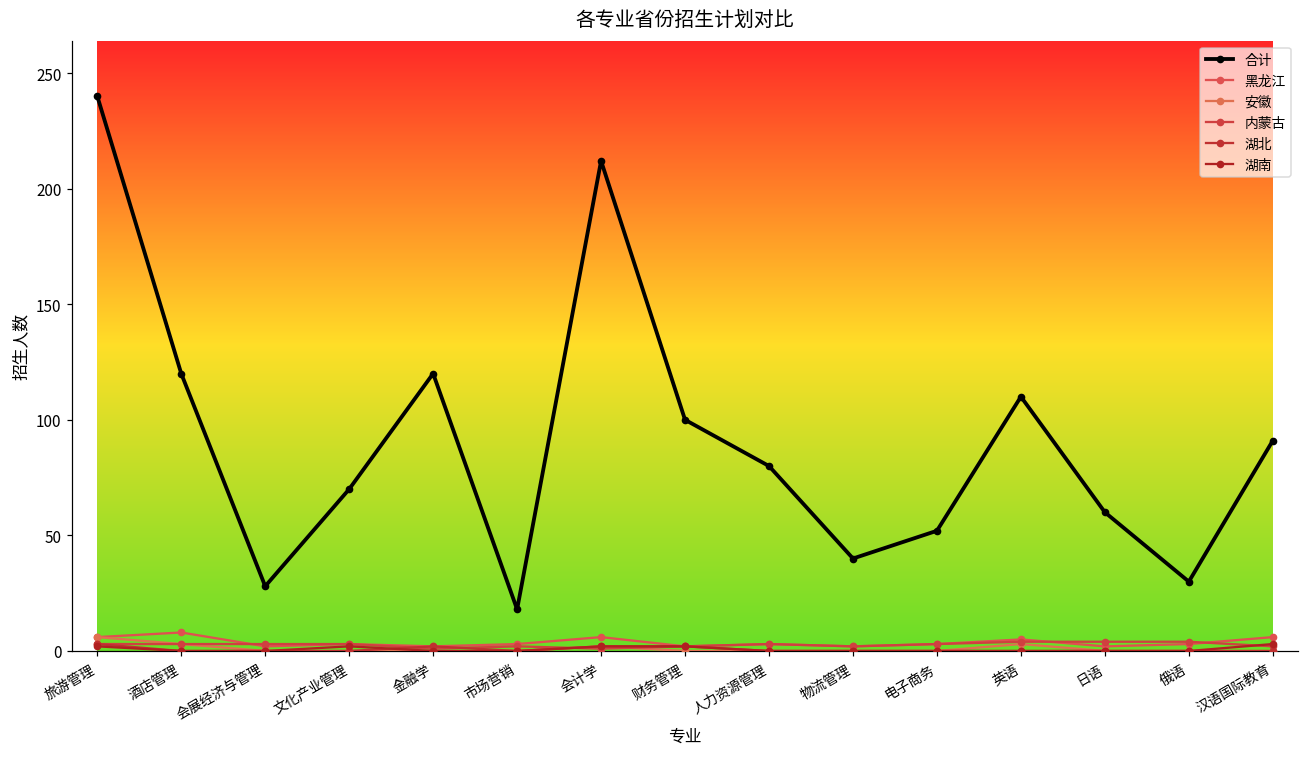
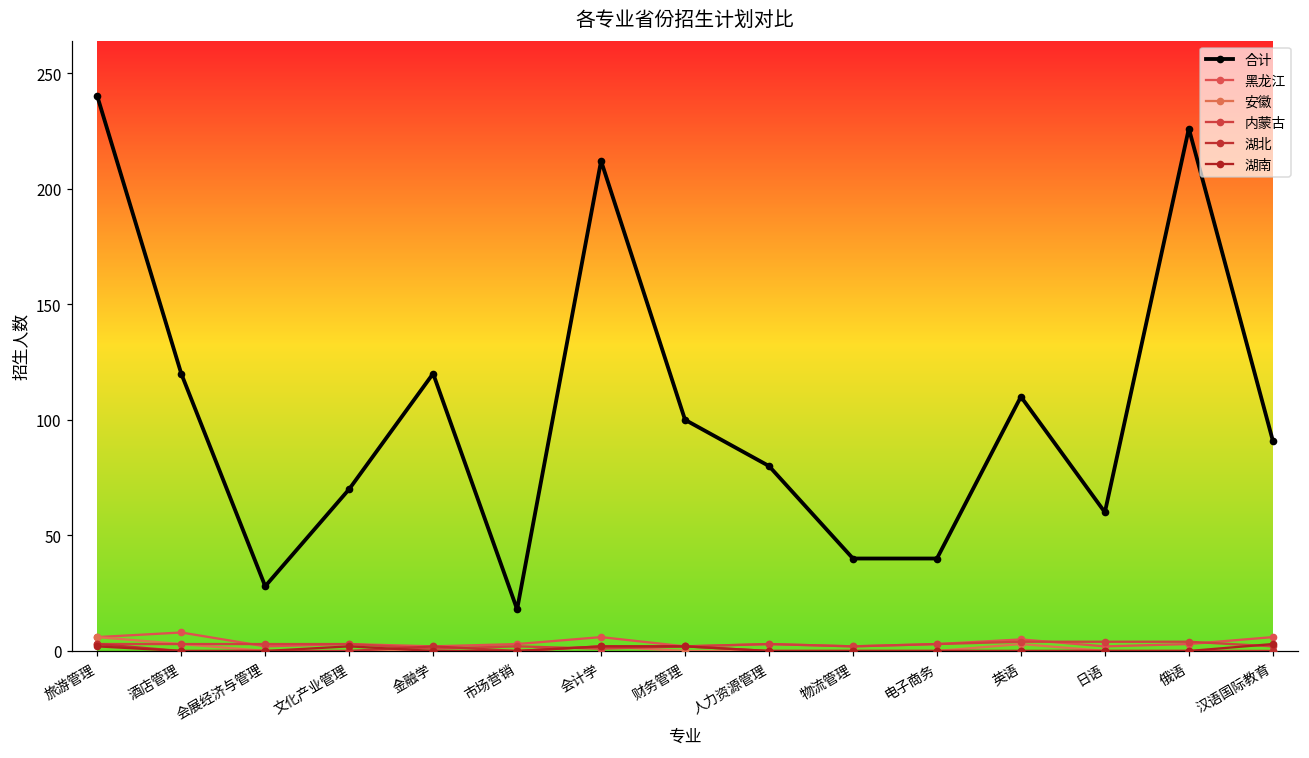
合计, 电子商务: 52 -> 40
合计, 俄语: 30 -> 226
